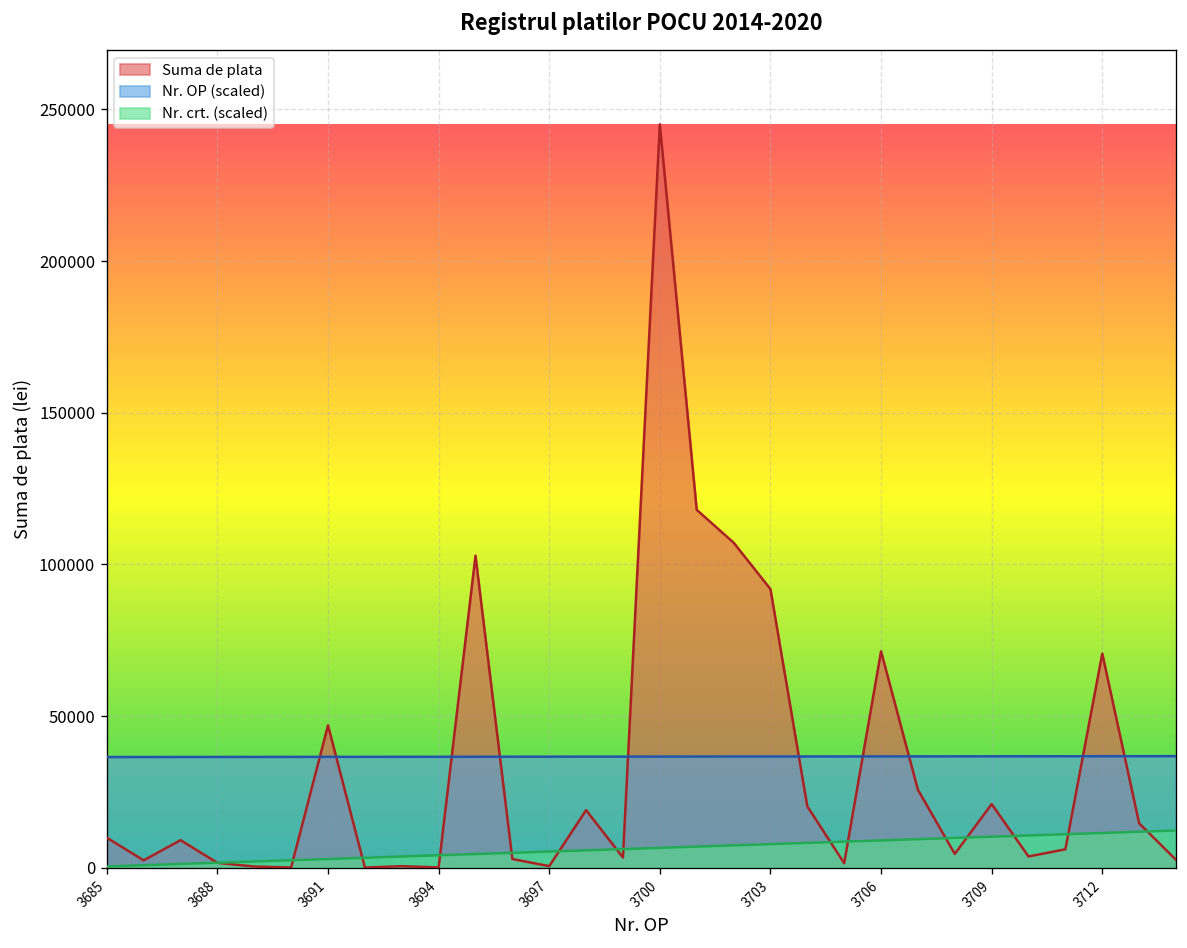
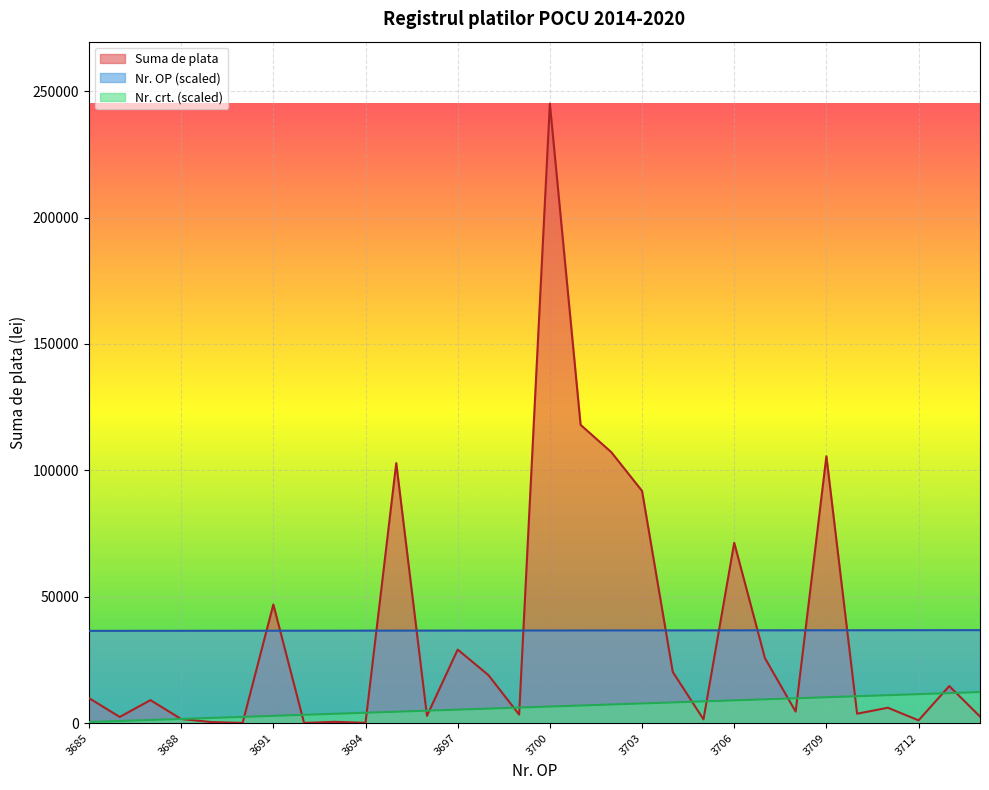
Suma de plata, 3697: 1000 -> 29000
Suma de plata, 3709: 21000 -> 106000
Suma de plata, 3712: 71000 -> 1000
